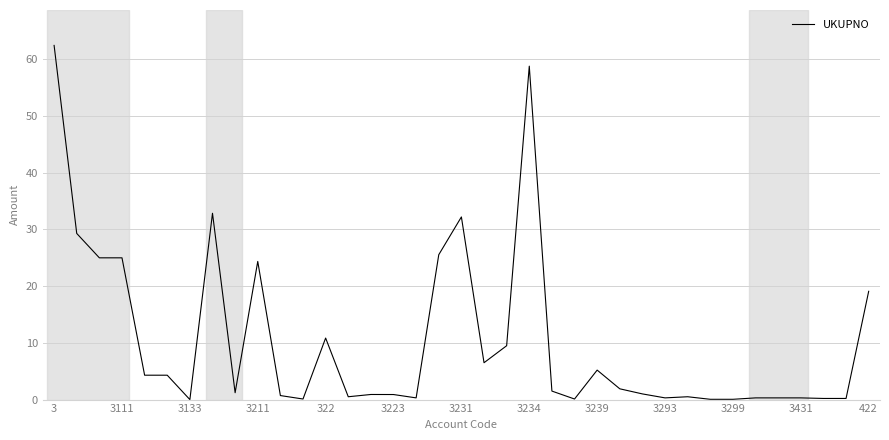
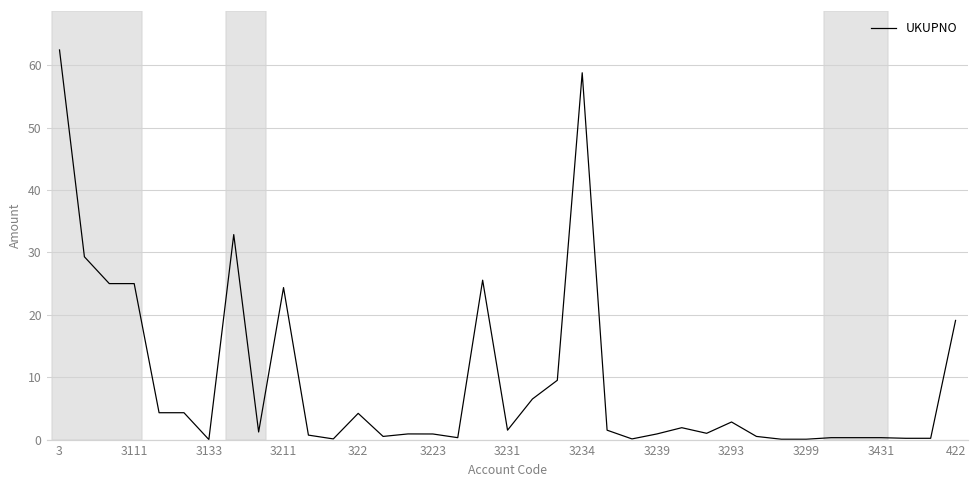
322: 11 -> 4
3231: 32 -> 2
3239: 5 -> 1
3293: 0 -> 3
